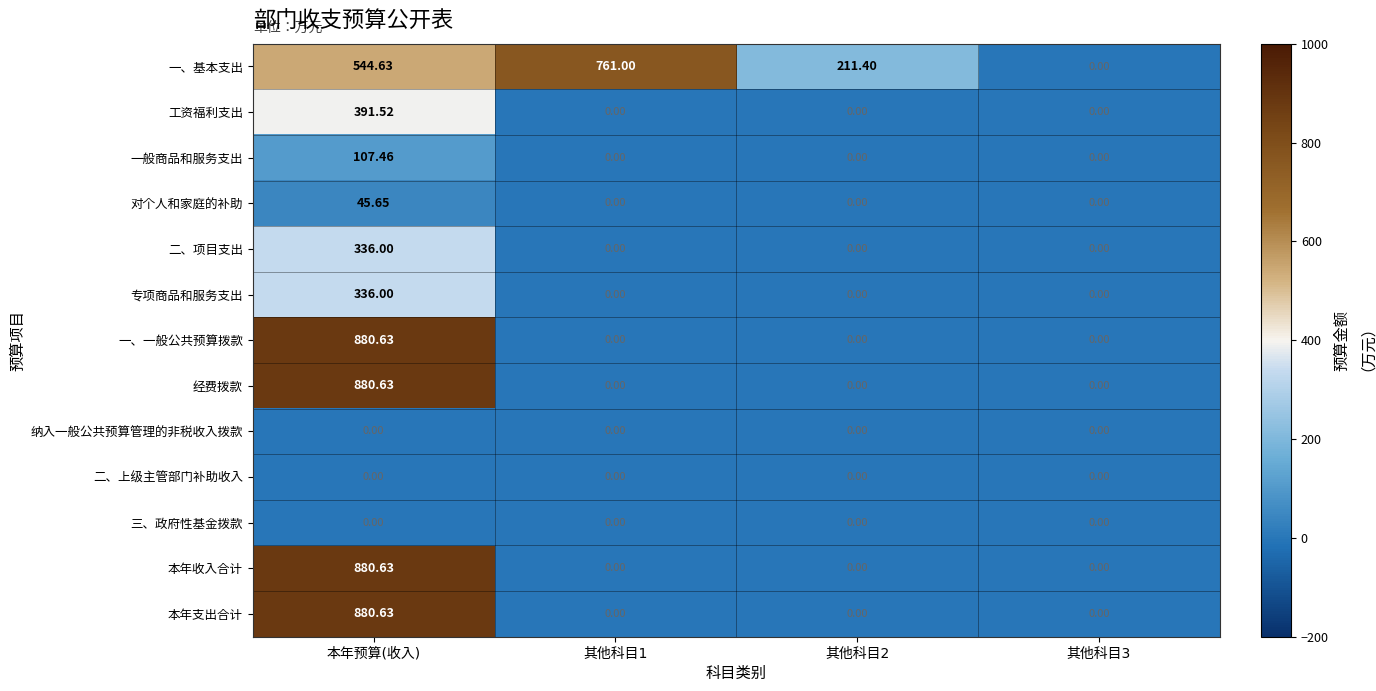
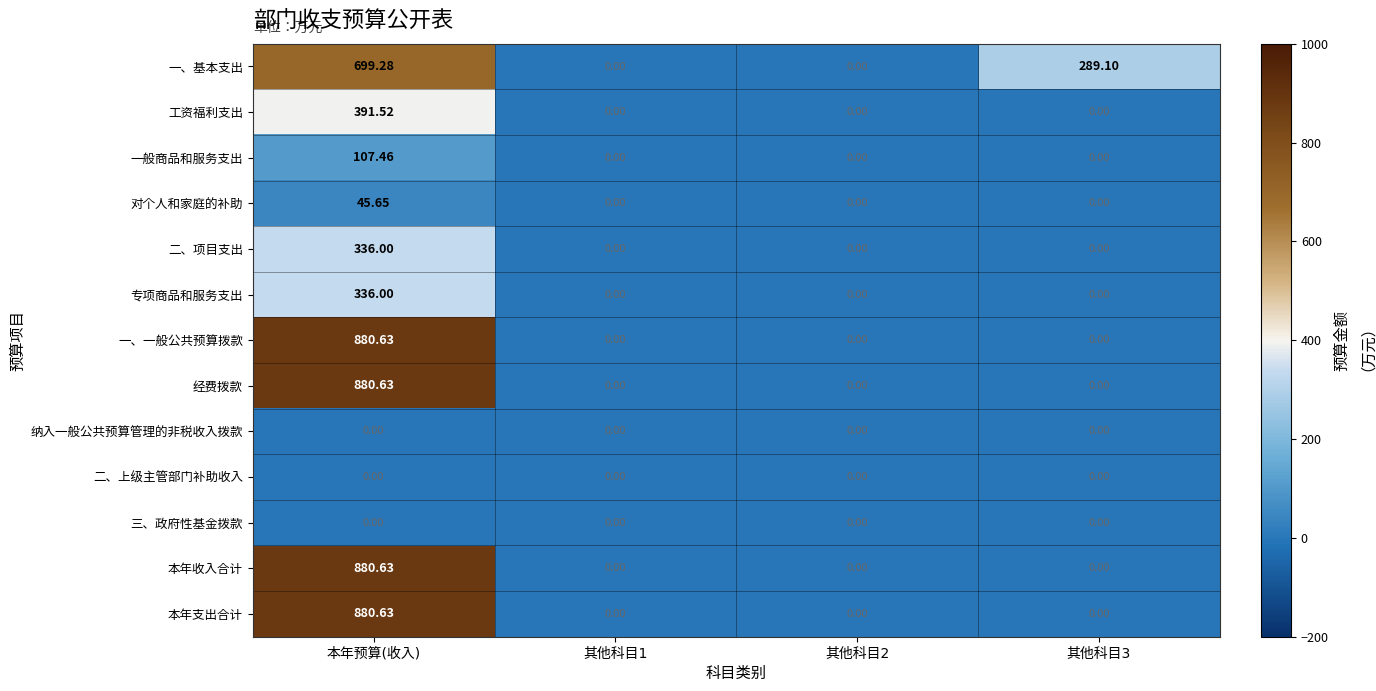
一、基本支出, 本年预算(收入): 544.63 -> 699.28
一、基本支出, 其他科目1: 761.00 -> 0.00
一、基本支出, 其他科目2: 211.40 -> 0.00
一、基本支出, 其他科目3: 0.00 -> 289.10
